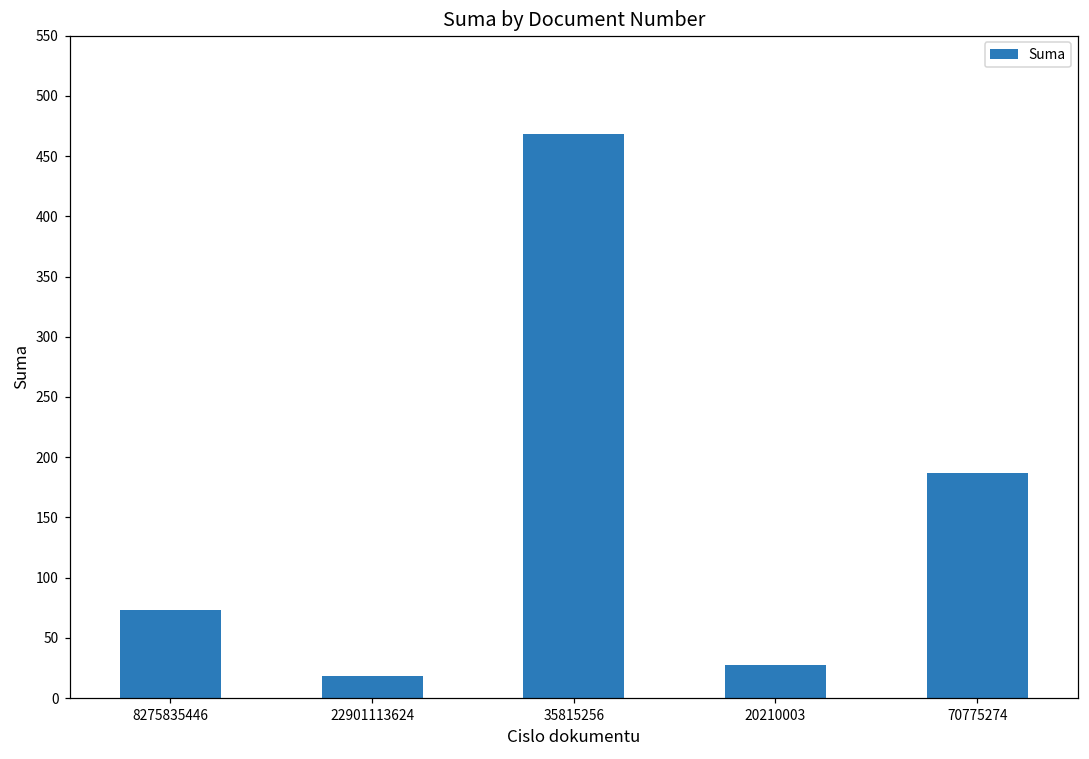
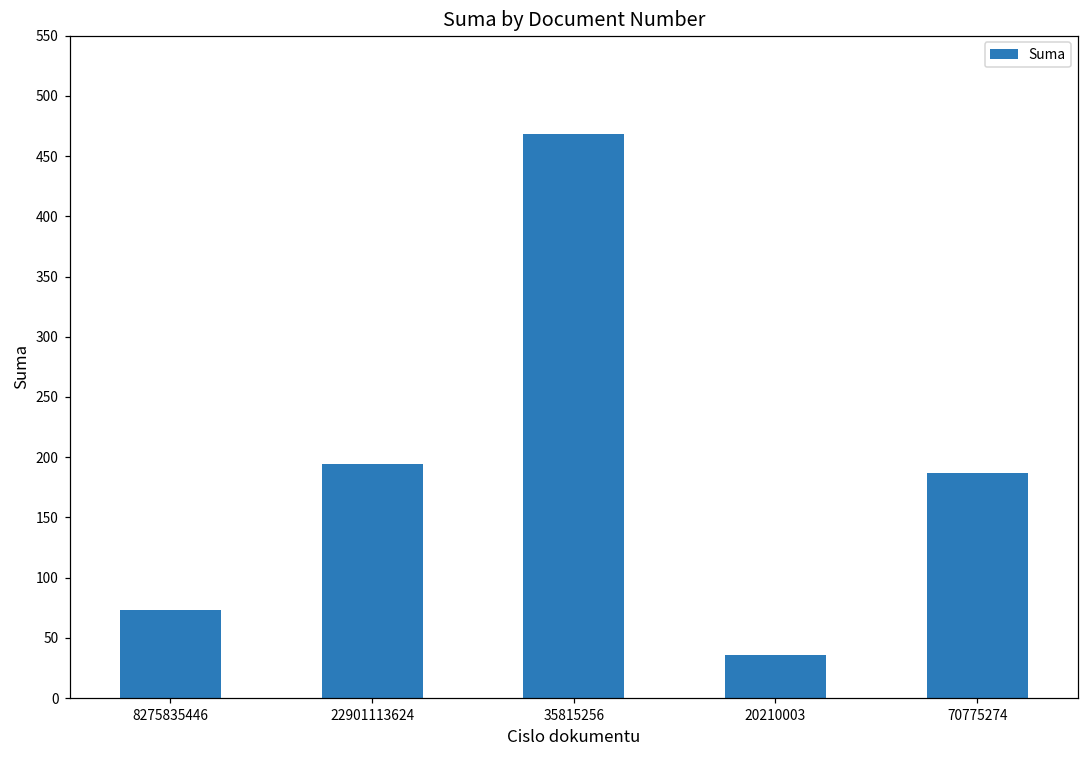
22901113624: 18 -> 194
20210003: 28 -> 36
